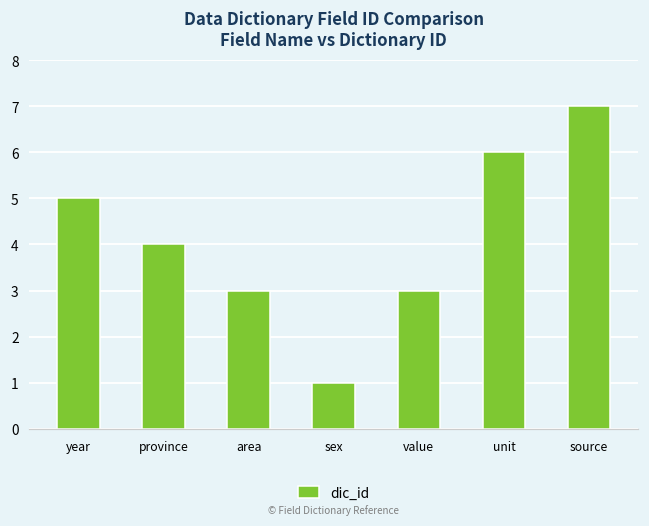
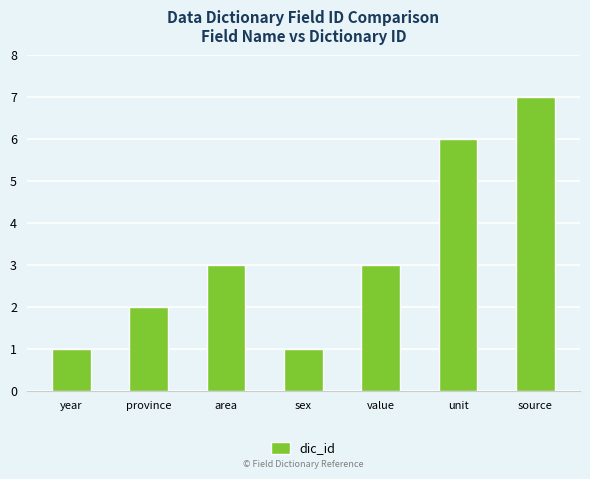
year: 5 -> 1
province: 4 -> 2
